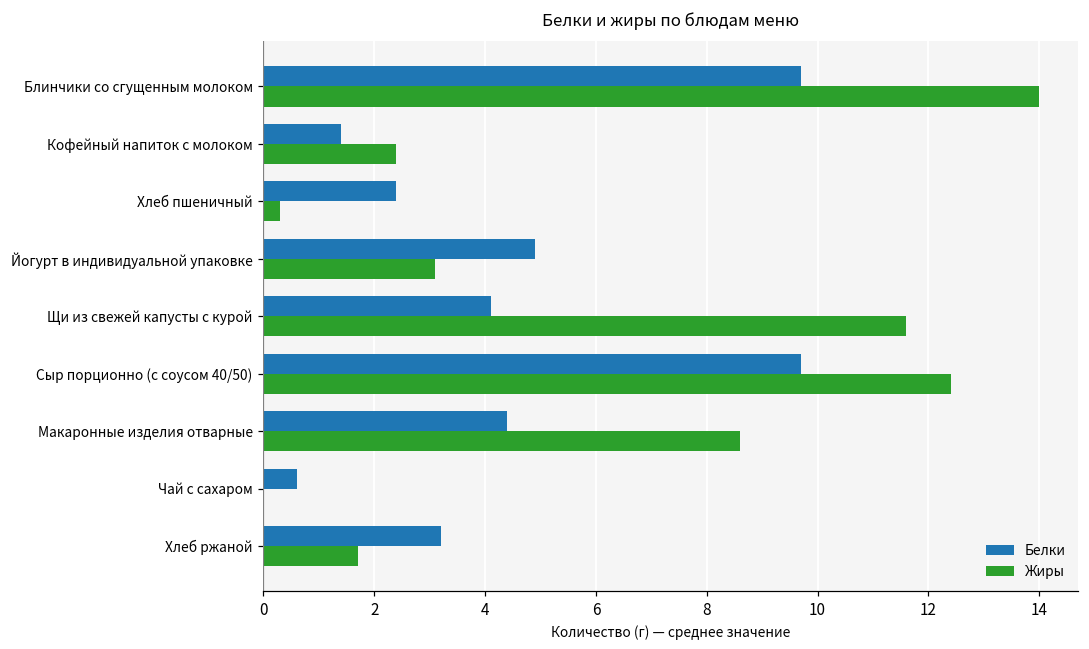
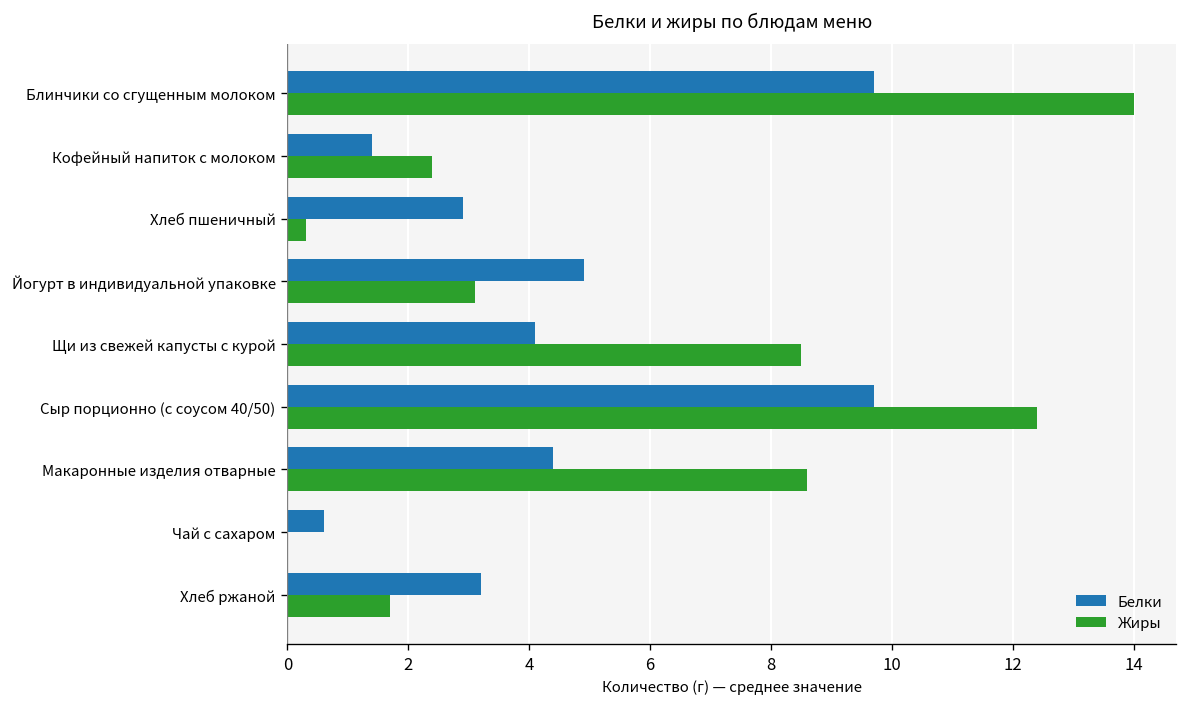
Белки, Хлеб пшеничный: 2.4 -> 2.9
Жиры, Щи из свежей капусты с курой: 11.6 -> 8.5
